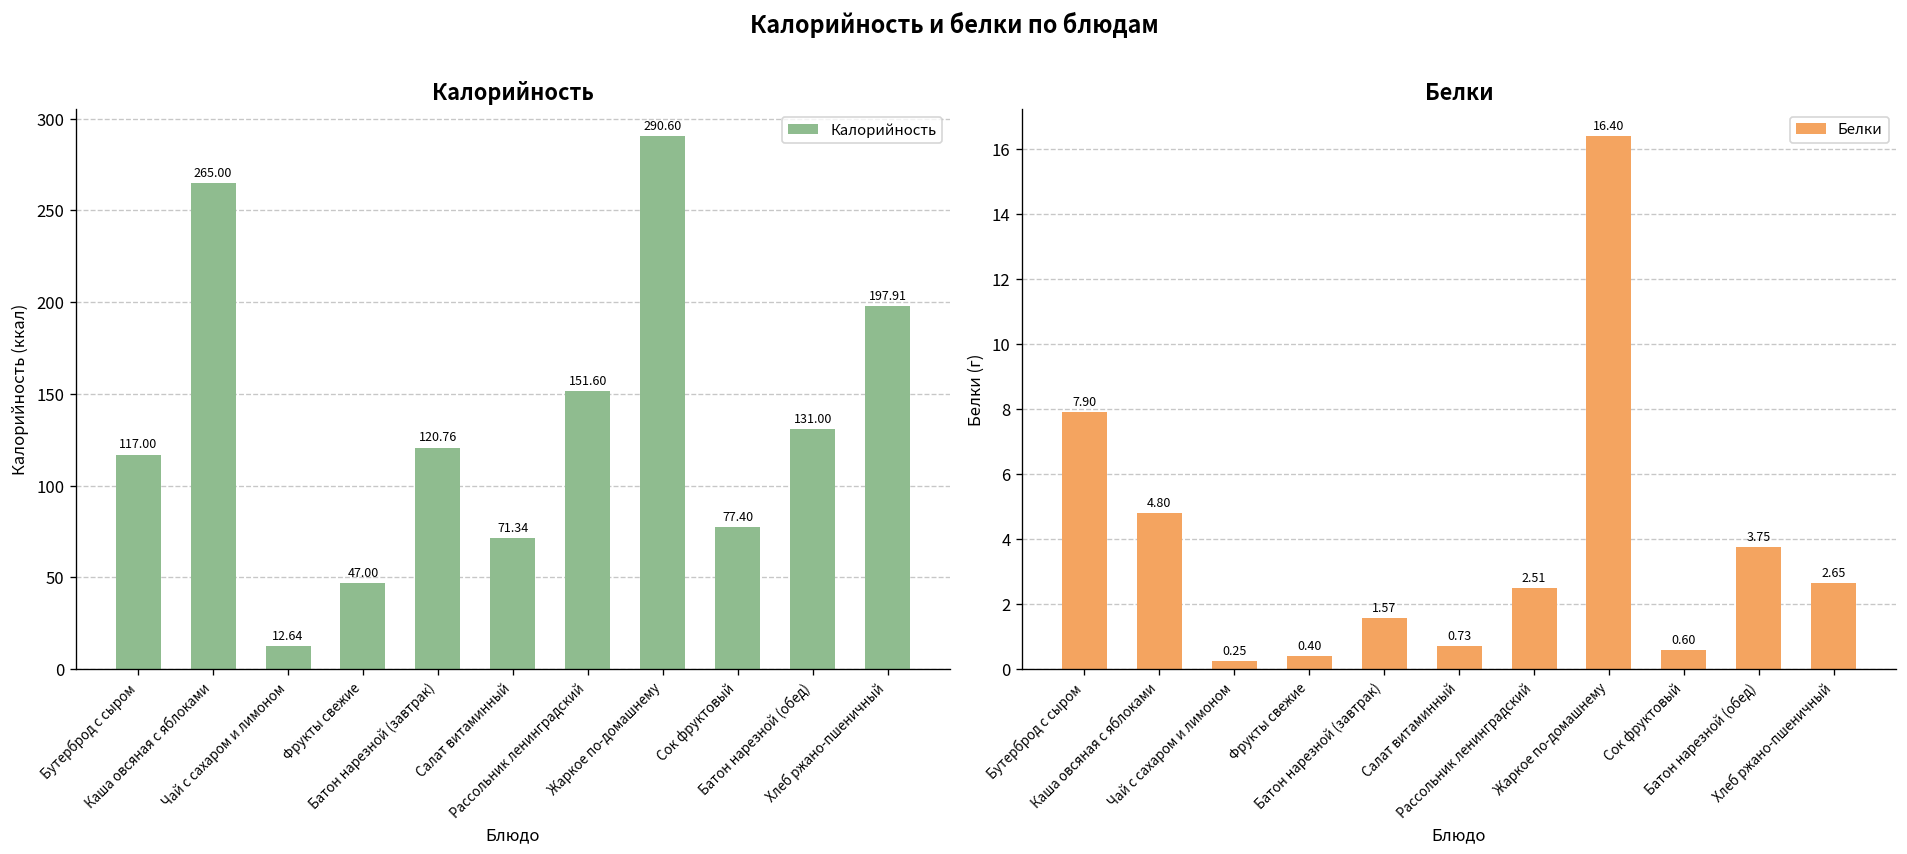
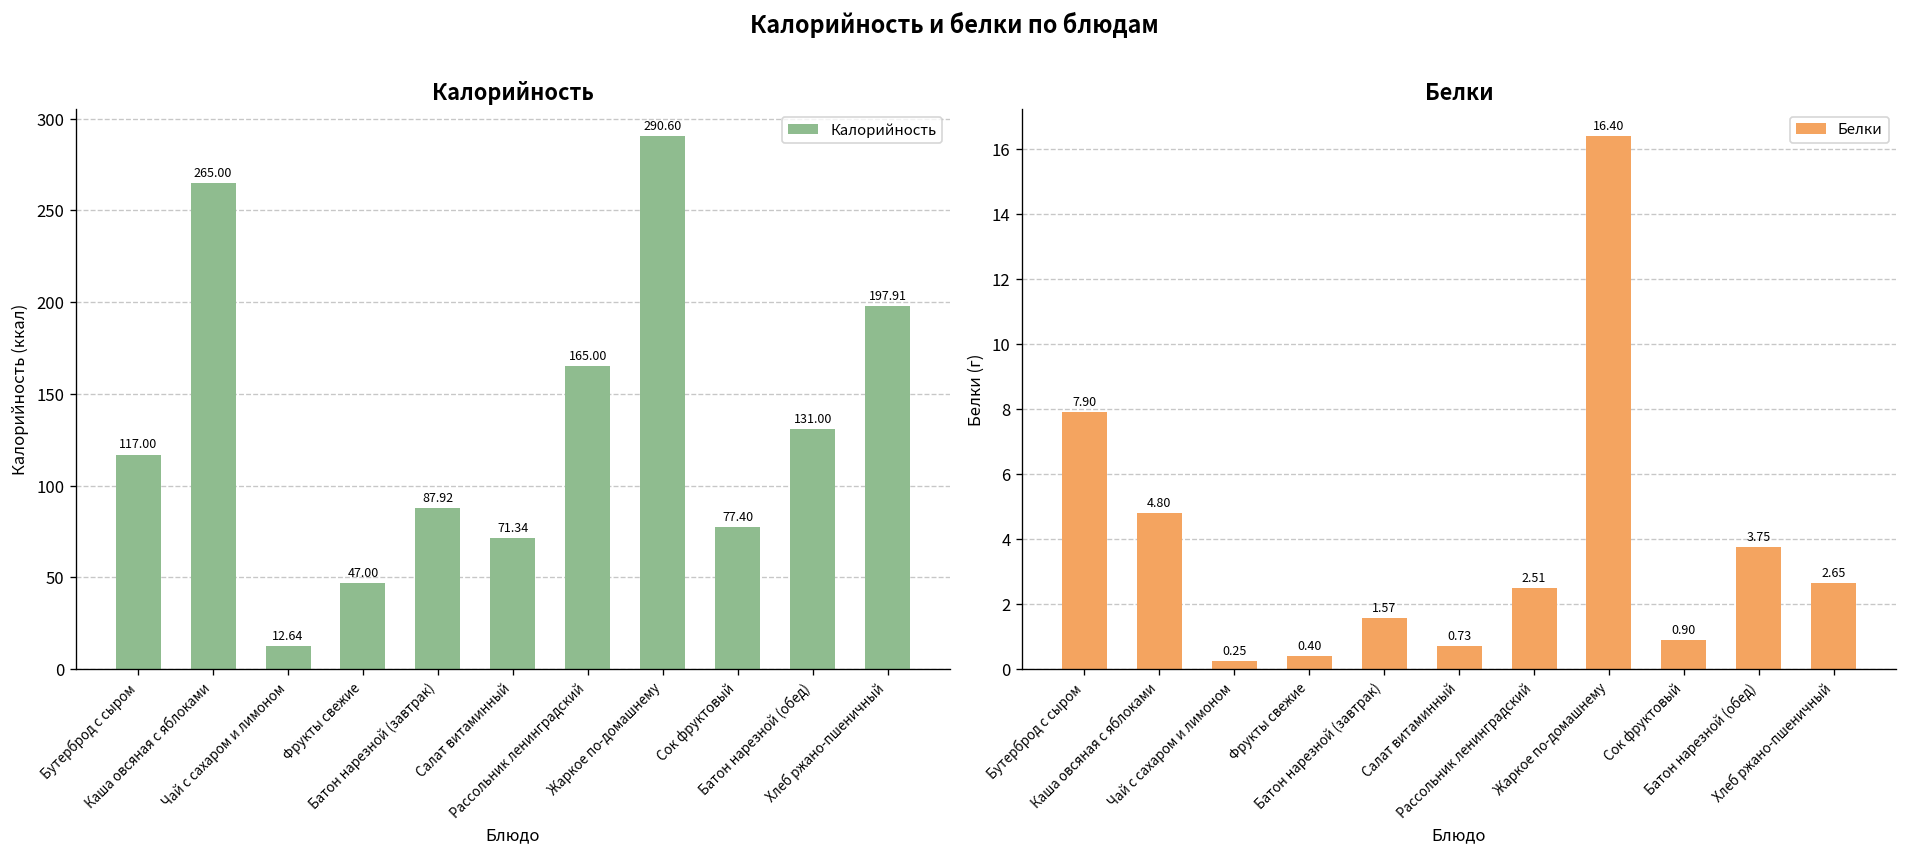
Калорийность, Батон нарезной (завтрак): 120.76 -> 87.92
Калорийность, Рассольник ленинградский: 151.60 -> 165.00
Белки, Сок фруктовый: 0.60 -> 0.90
